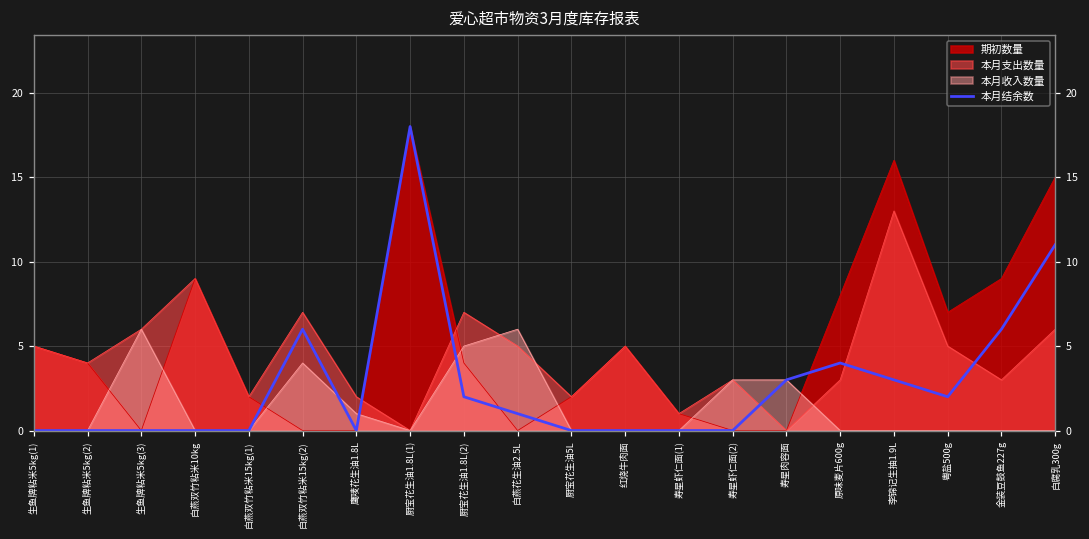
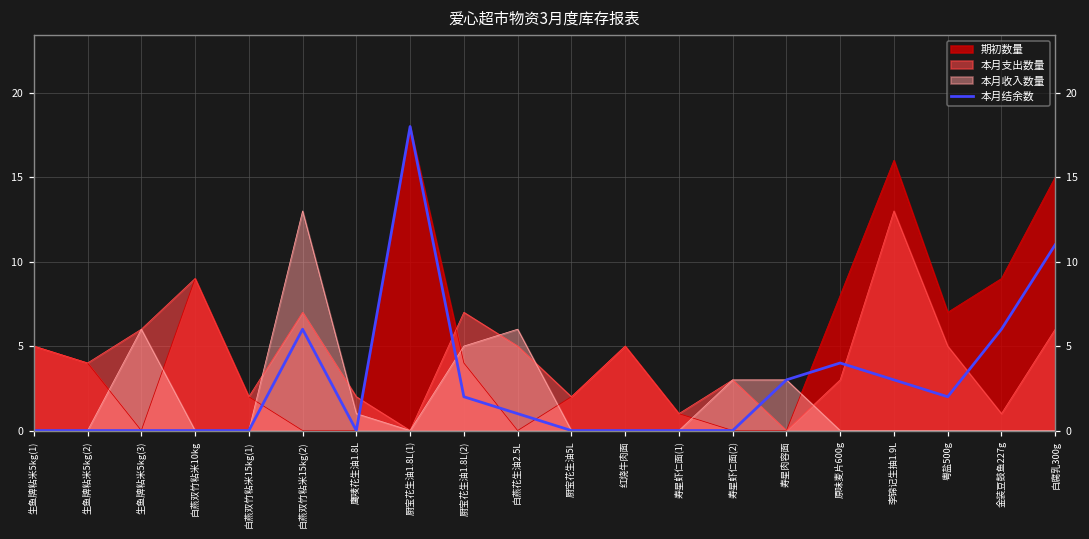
本月收入数量, 白燕双竹粘米15kg(2): 4 -> 13
本月支出数量, 金装豆鼓鱼227g: 3 -> 1
